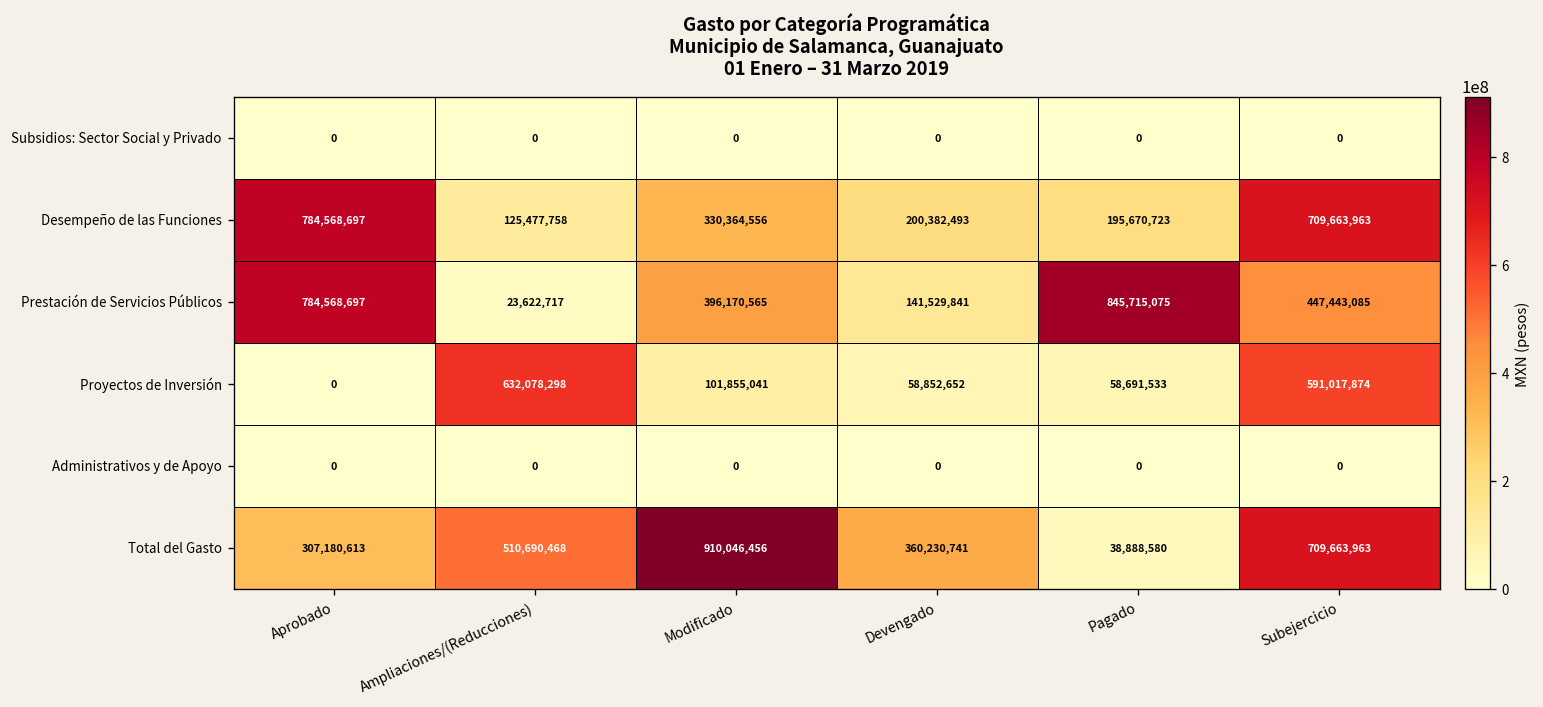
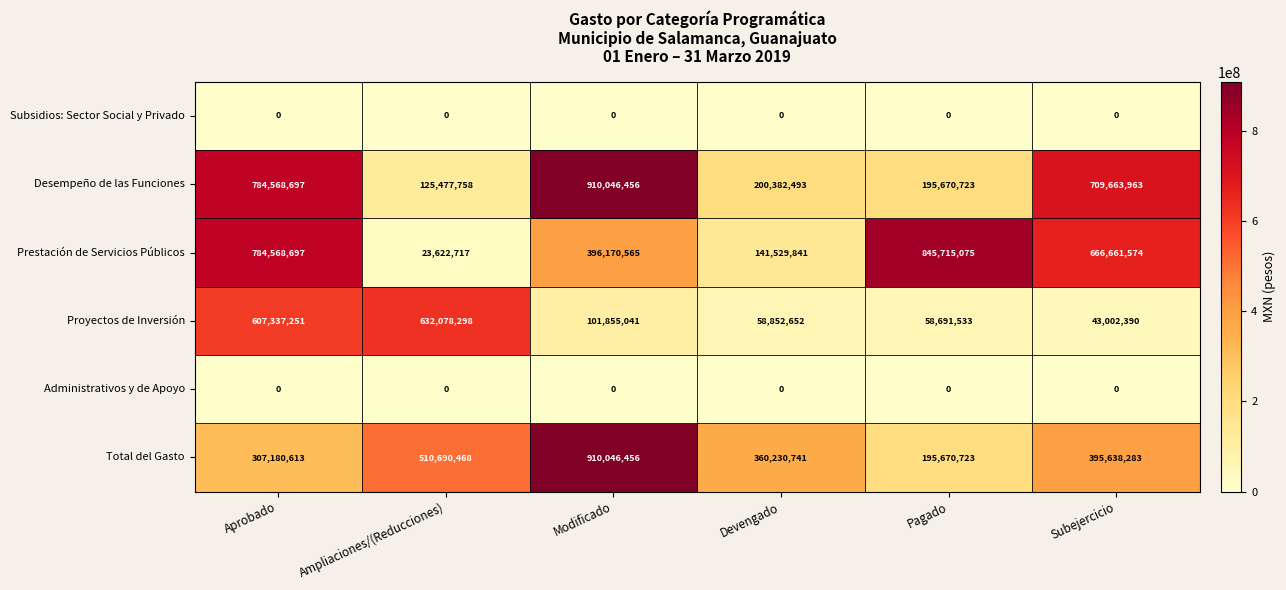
Desempeño de las Funciones, Modificado: 330,364,556 -> 910,046,456
Prestación de Servicios Públicos, Subejercicio: 447,443,085 -> 666,661,574
Proyectos de Inversión, Aprobado: 0 -> 607,337,251
Proyectos de Inversión, Subejercicio: 591,017,874 -> 43,002,390
Total del Gasto, Pagado: 38,888,580 -> 195,670,723
Total del Gasto, Subejercicio: 709,663,963 -> 395,638,283
